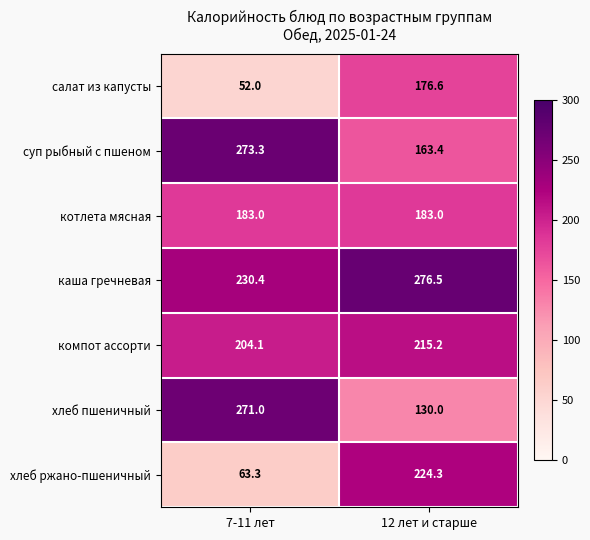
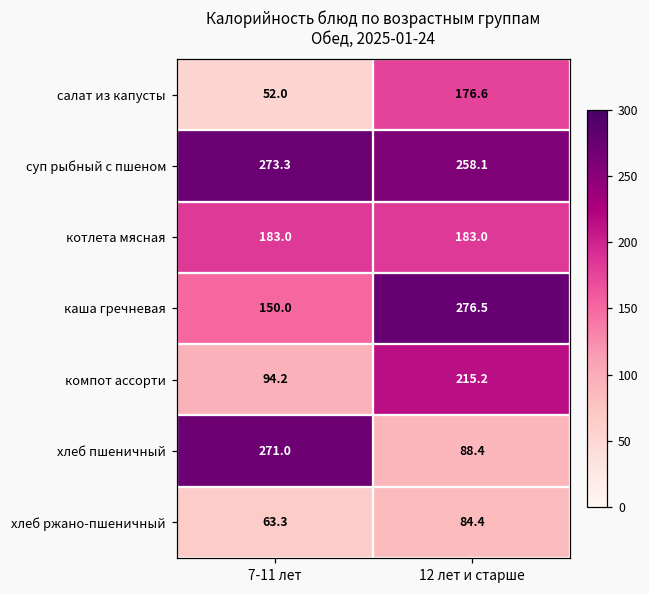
суп рыбный с пшеном, 12 лет и старше: 163.4 -> 258.1
каша гречневая, 7-11 лет: 230.4 -> 150.0
компот ассорти, 7-11 лет: 204.1 -> 94.2
хлеб пшеничный, 12 лет и старше: 130.0 -> 88.4
хлеб ржано-пшеничный, 12 лет и старше: 224.3 -> 84.4
